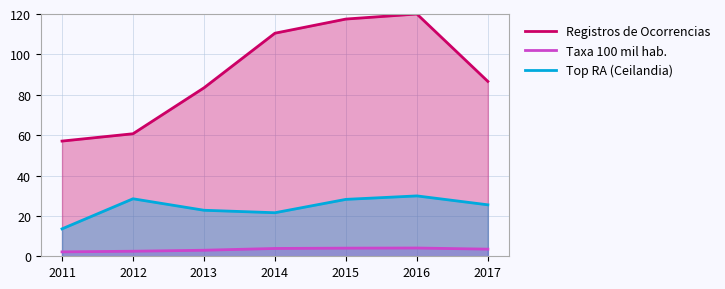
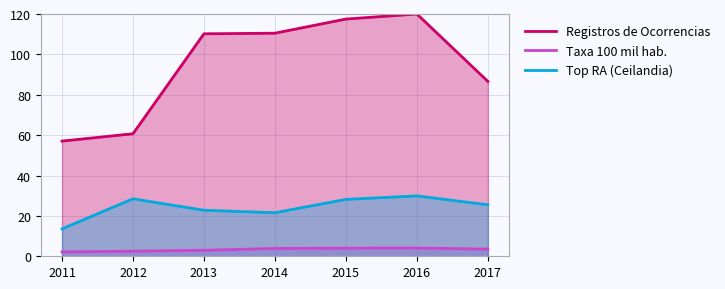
Registros de Ocorrencias, 2013: 83 -> 110
